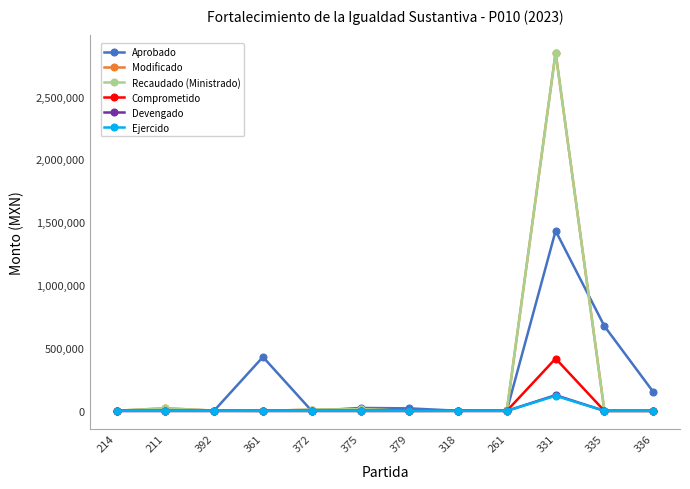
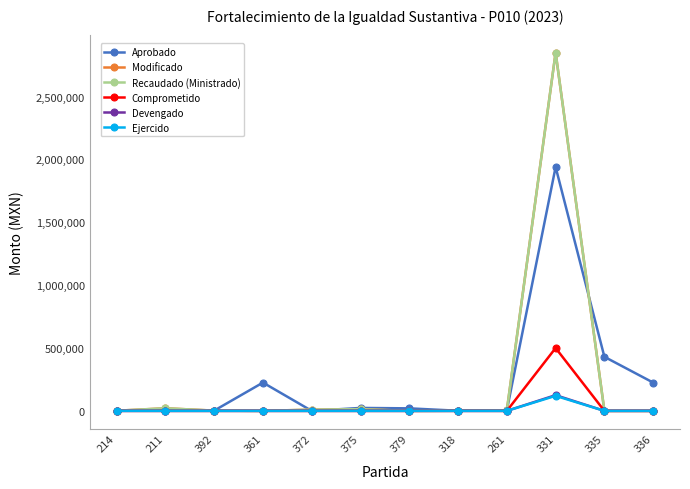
Aprobado, 361: 430,000 -> 230,000
Aprobado, 331: 1,430,000 -> 1,940,000
Comprometido, 331: 420,000 -> 500,000
Aprobado, 335: 670,000 -> 430,000
Aprobado, 336: 150,000 -> 230,000
